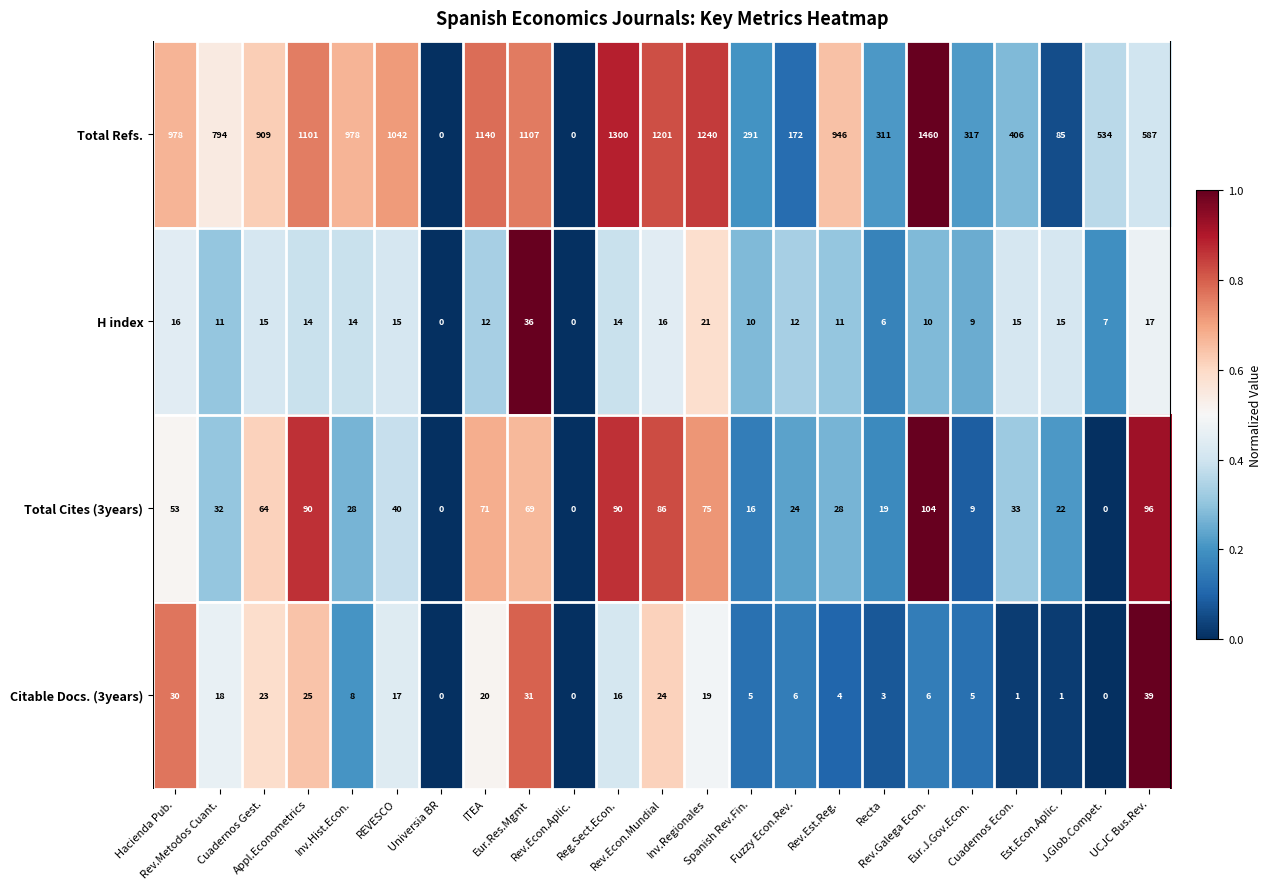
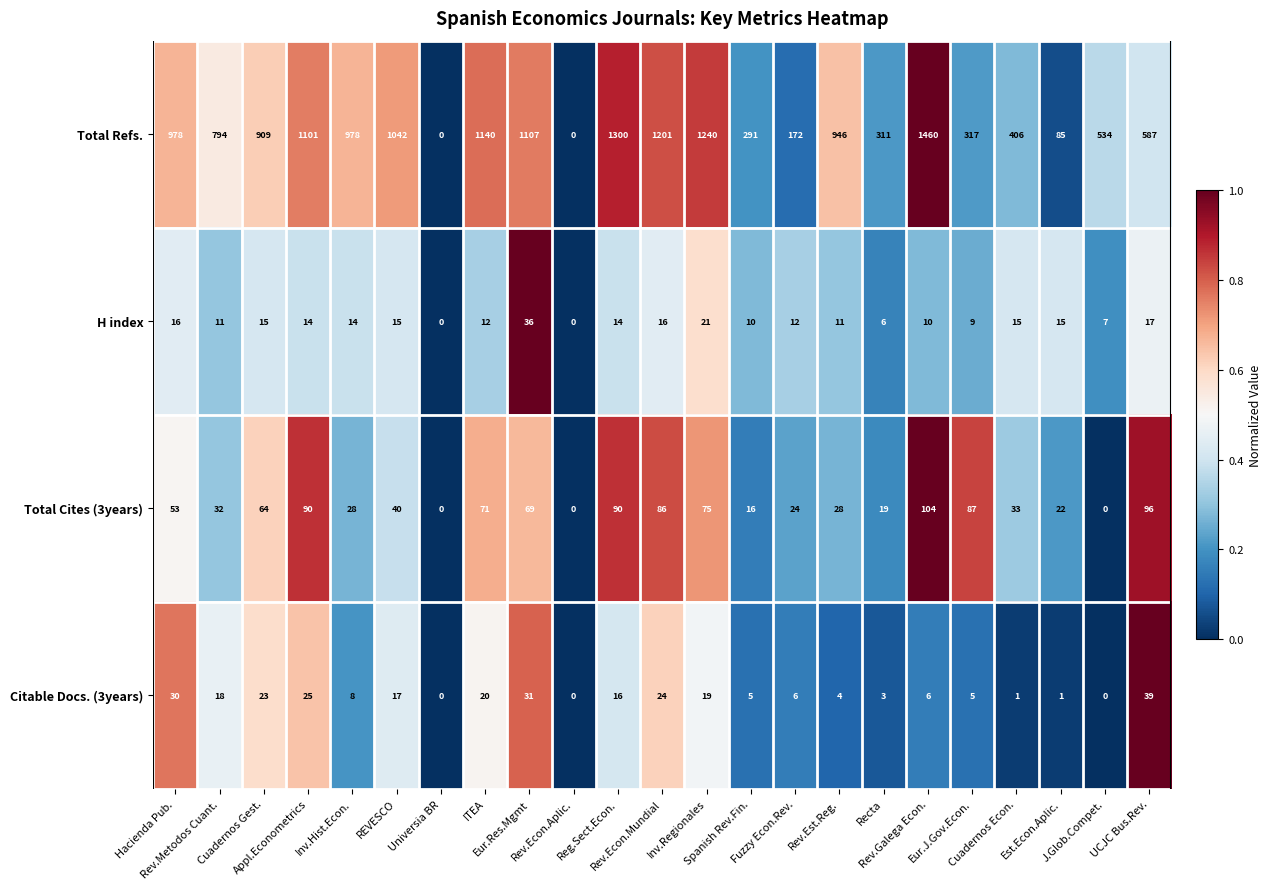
Total Cites (3years), Eur.J.Gov.Econ.: 9 -> 87
